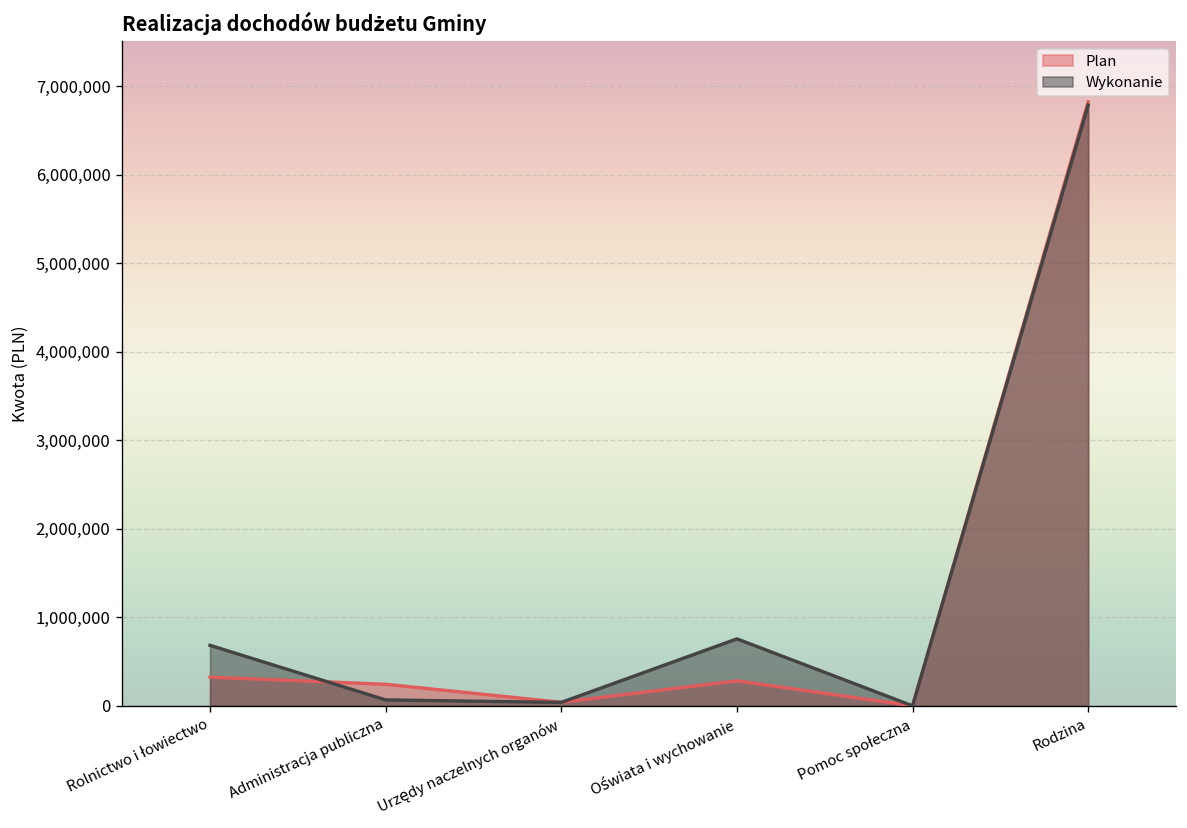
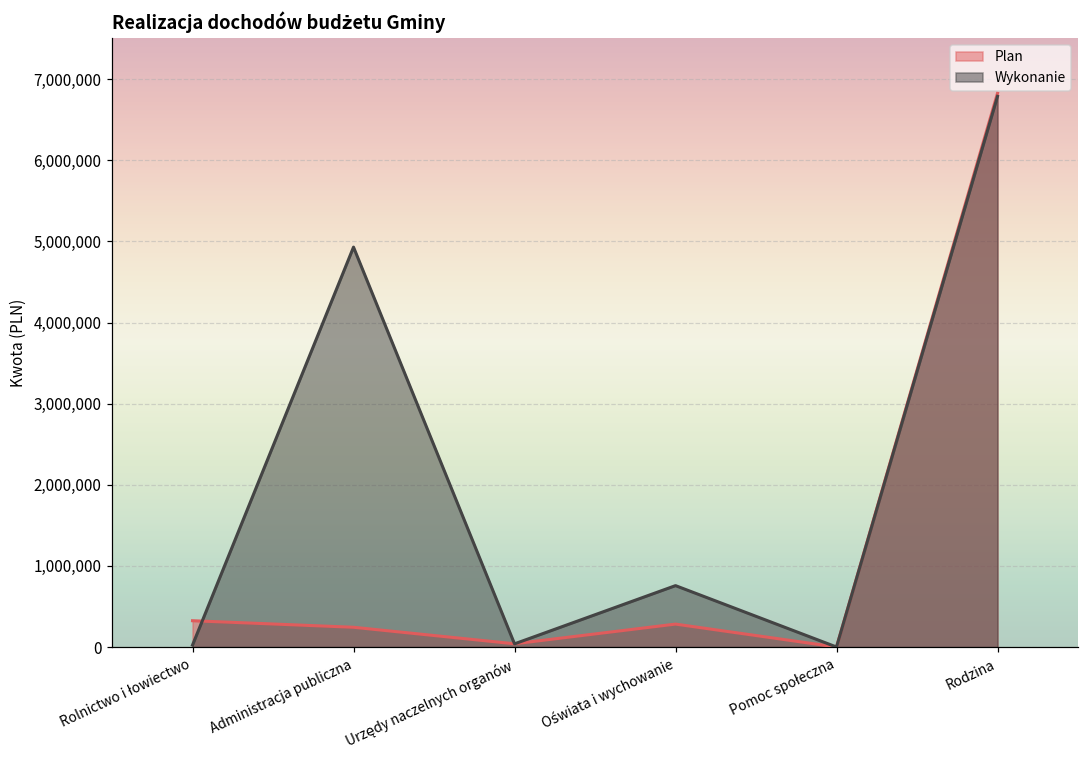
Wykonanie, Rolnictwo i łowiectwo: 700,000 -> 0
Wykonanie, Administracja publiczna: 100,000 -> 4,900,000
